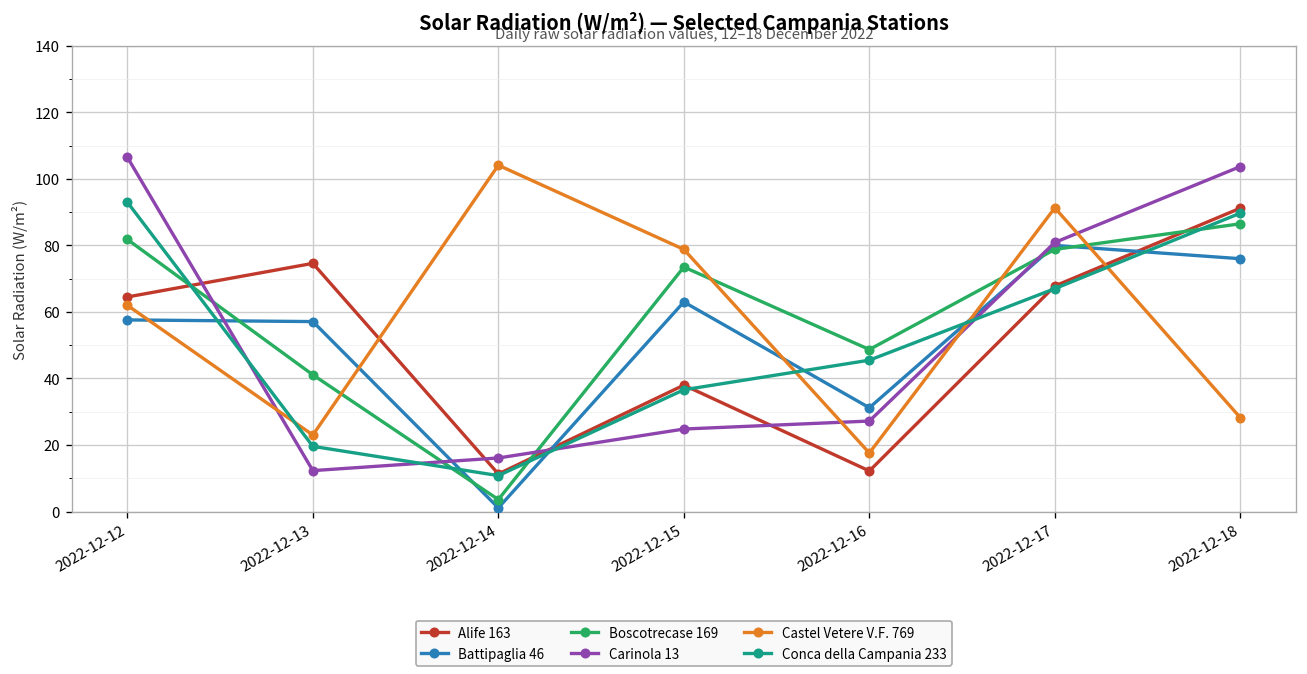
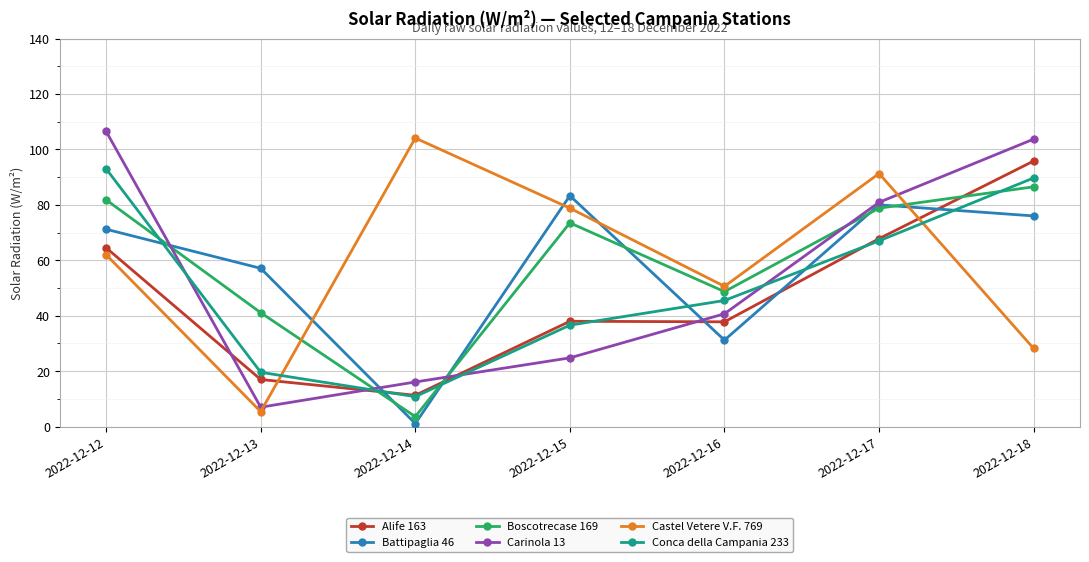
Battipaglia 46, 2022-12-12: 58 -> 71
Alife 163, 2022-12-13: 75 -> 17
Carinola 13, 2022-12-13: 12 -> 7
Castel Vetere V.F. 769, 2022-12-13: 23 -> 5
Battipaglia 46, 2022-12-15: 63 -> 83
Alife 163, 2022-12-16: 12 -> 38
Carinola 13, 2022-12-16: 27 -> 41
Castel Vetere V.F. 769, 2022-12-16: 18 -> 51
Alife 163, 2022-12-18: 91 -> 96
